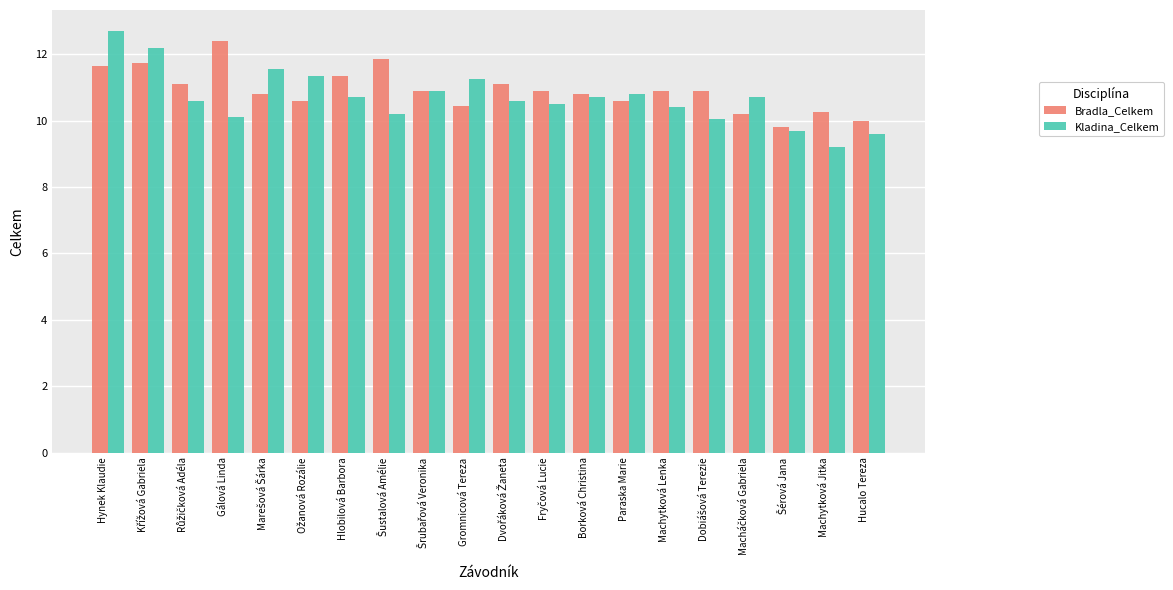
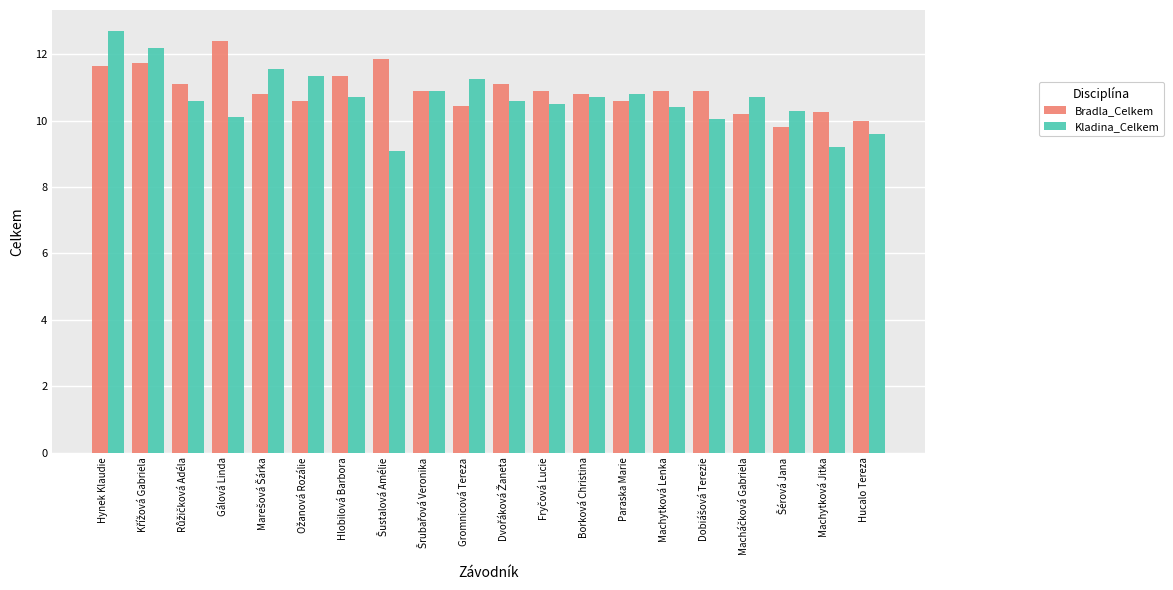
Kladina_Celkem, Šustalová Amélie: 10.2 -> 9.1
Kladina_Celkem, Šérová Jana: 9.7 -> 10.3
